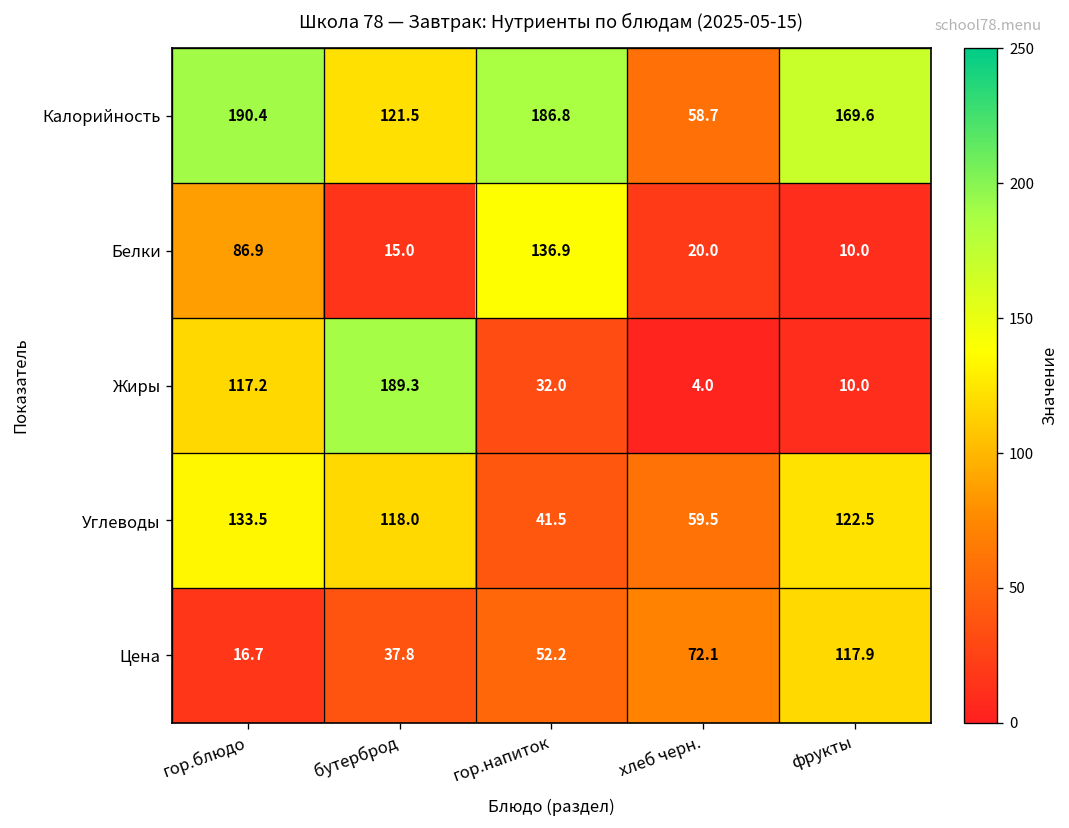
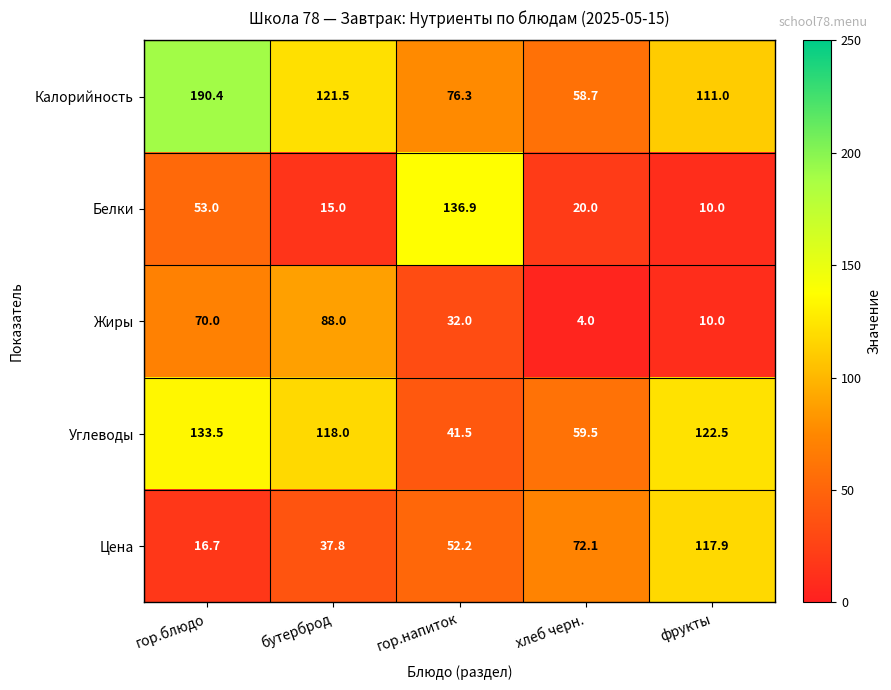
Калорийность, гор.напиток: 186.8 -> 76.3
Калорийность, фрукты: 169.6 -> 111.0
Белки, гор.блюдо: 86.9 -> 53.0
Жиры, гор.блюдо: 117.2 -> 70.0
Жиры, бутерброд: 189.3 -> 88.0
